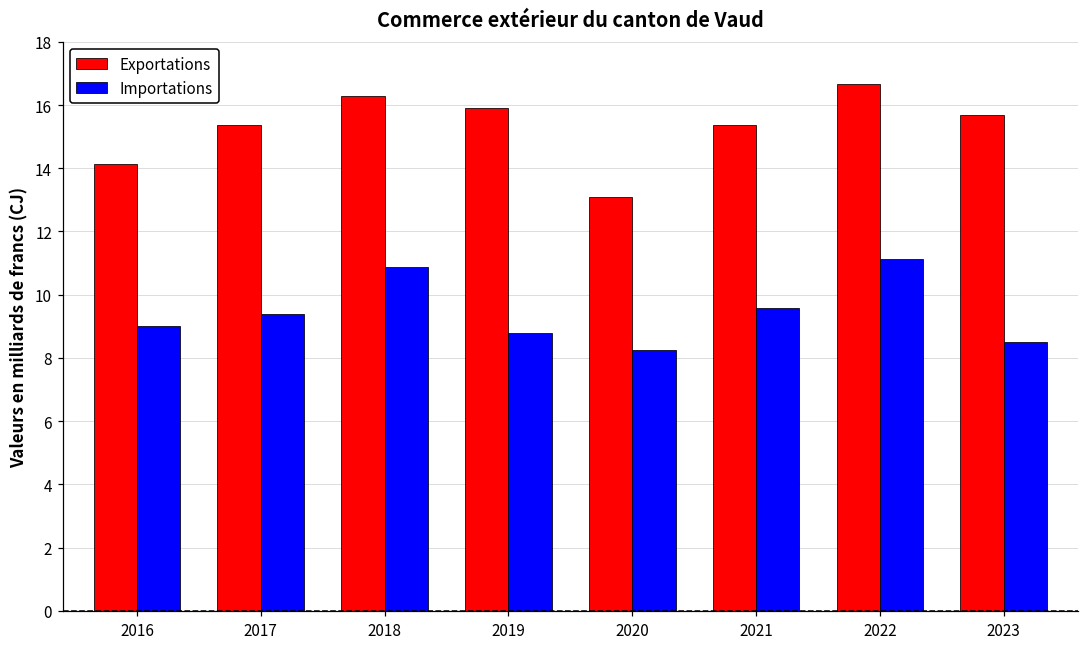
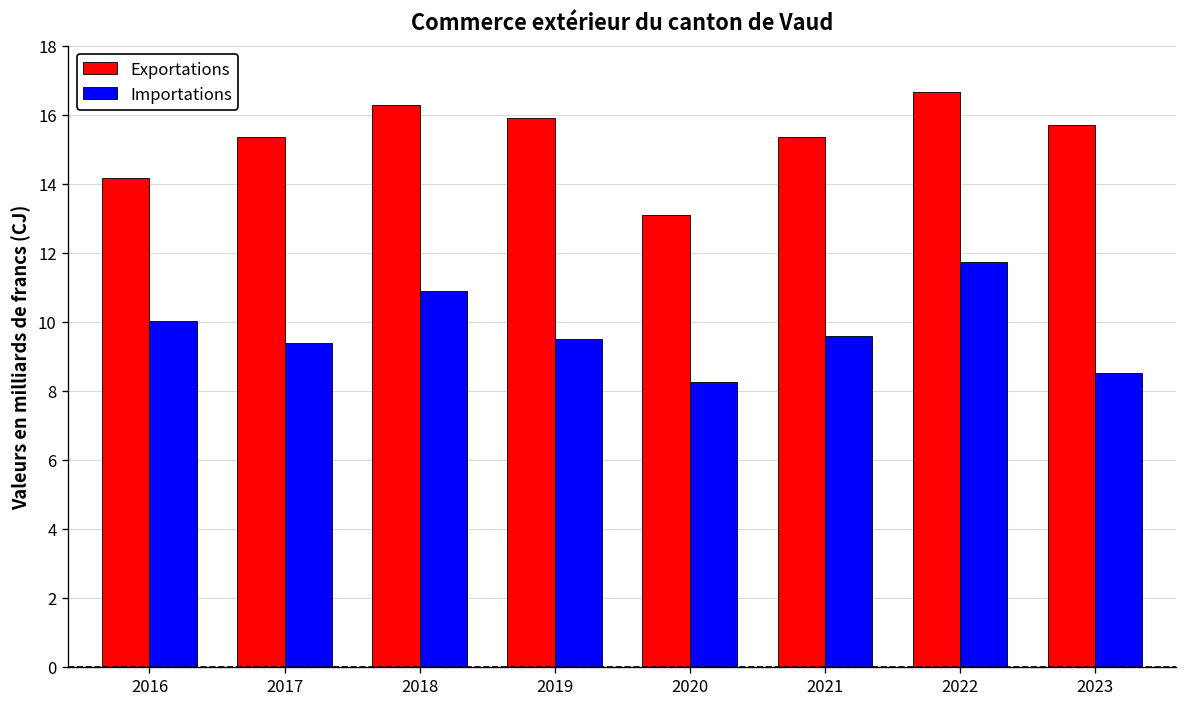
Importations, 2016: 9.0 -> 10.0
Importations, 2019: 8.8 -> 9.5
Importations, 2022: 11.1 -> 11.7
